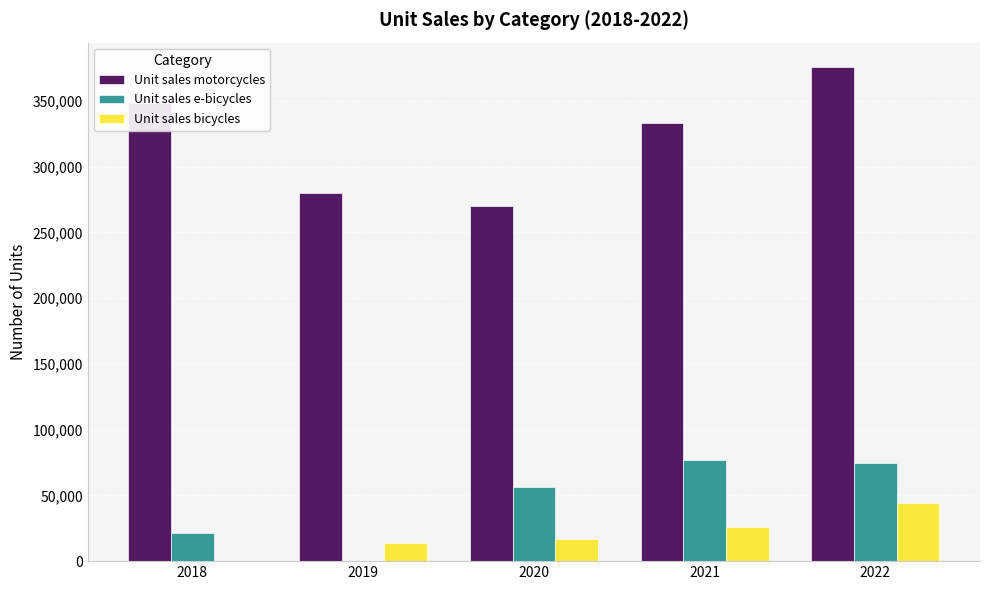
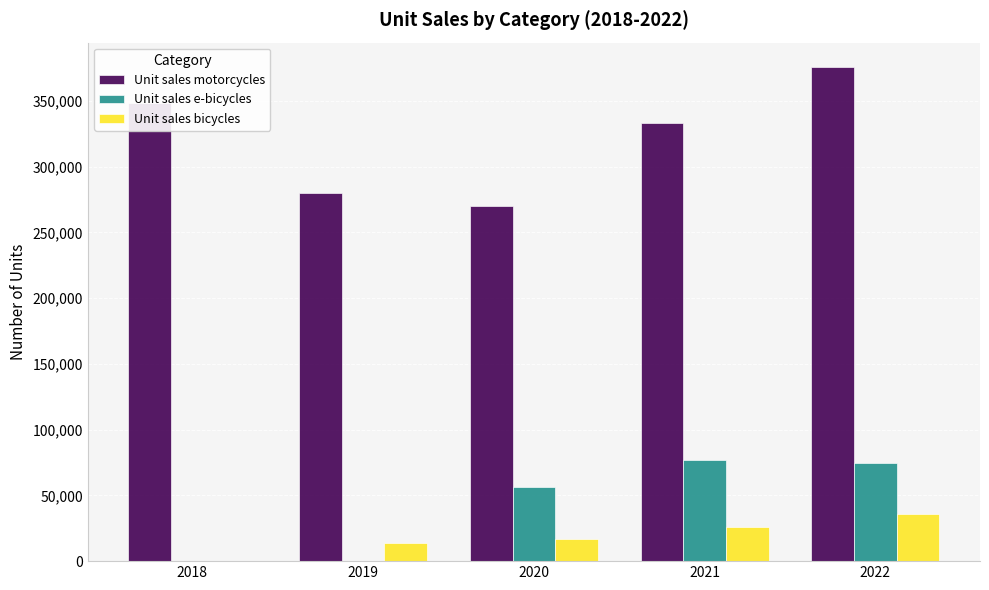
Unit sales e-bicycles, 2018: 21,000 -> 0
Unit sales bicycles, 2022: 44,000 -> 36,000
